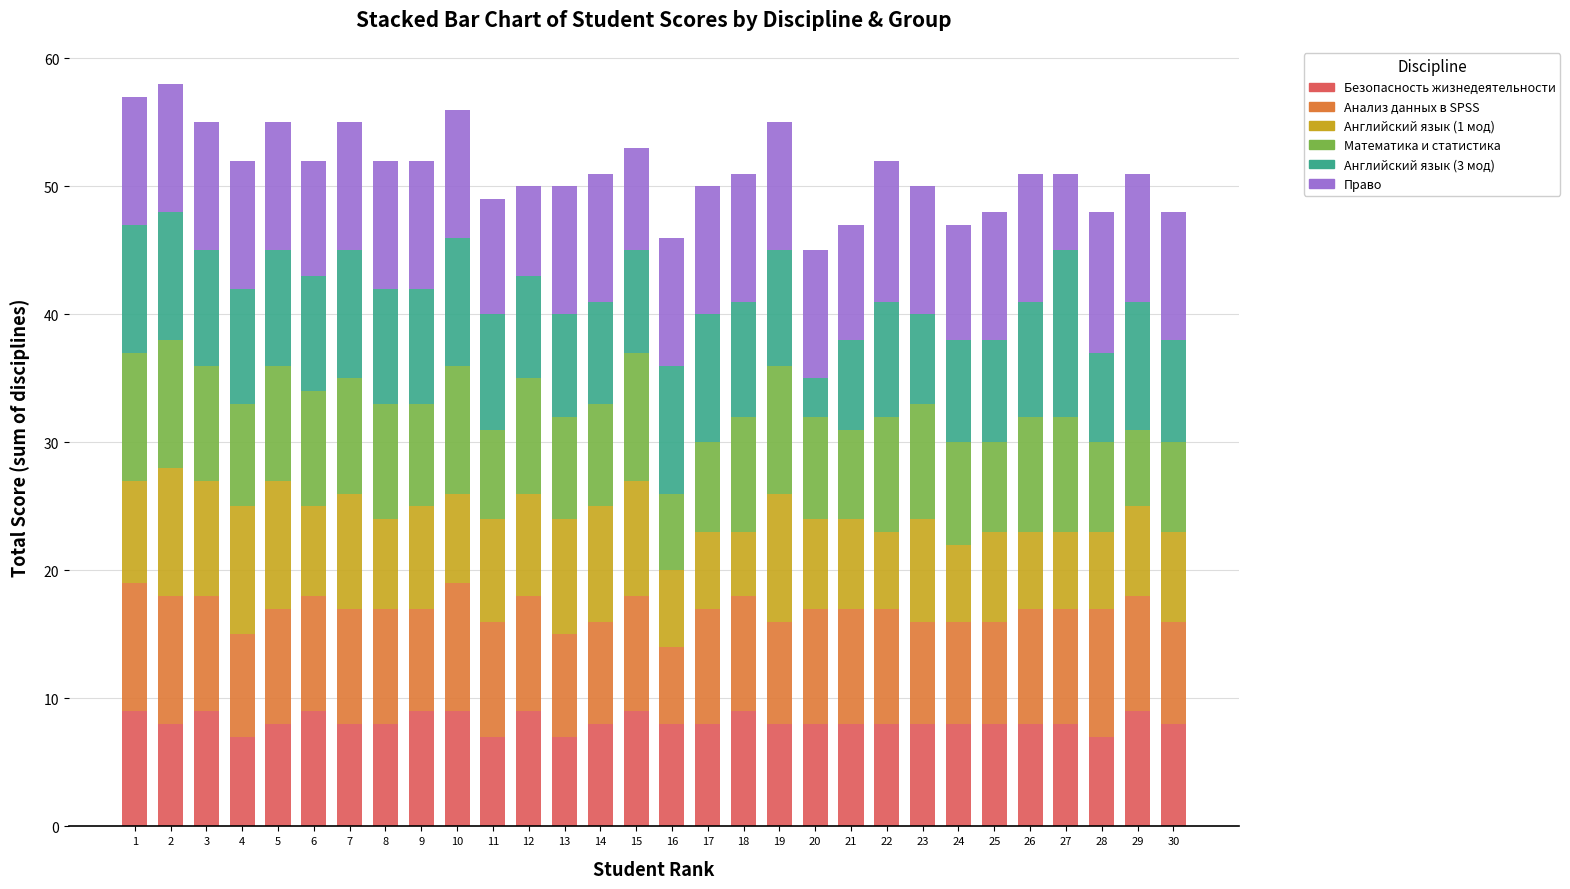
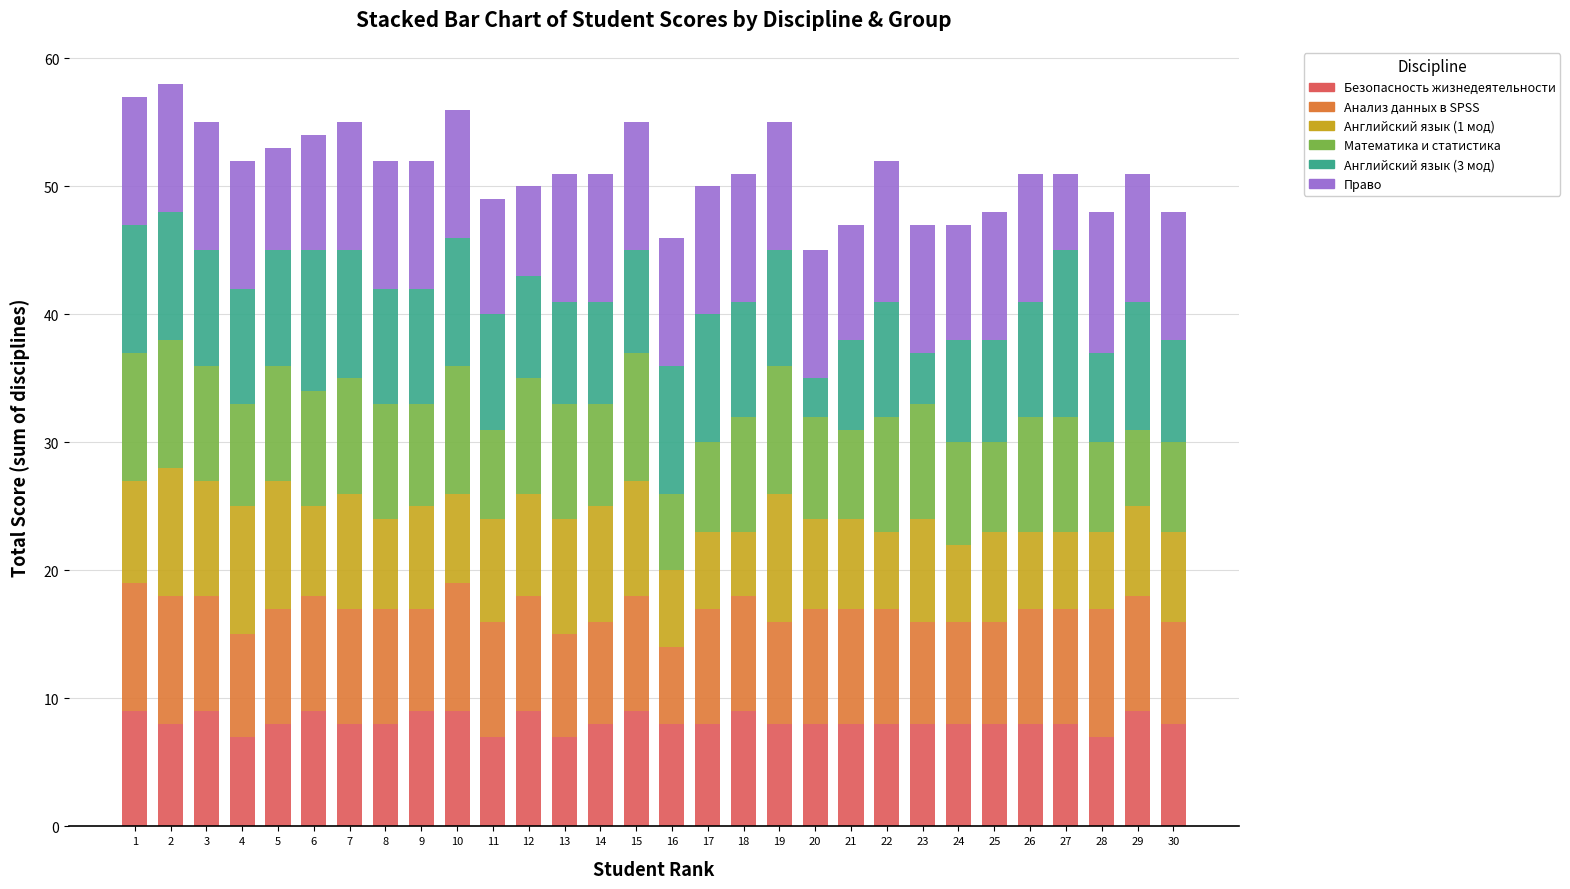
Право, 5: 10 -> 8
Английский язык (3 мод), 6: 9 -> 11
Математика и статистика, 13: 8 -> 9
Право, 15: 8 -> 10
Английский язык (3 мод), 23: 7 -> 4
